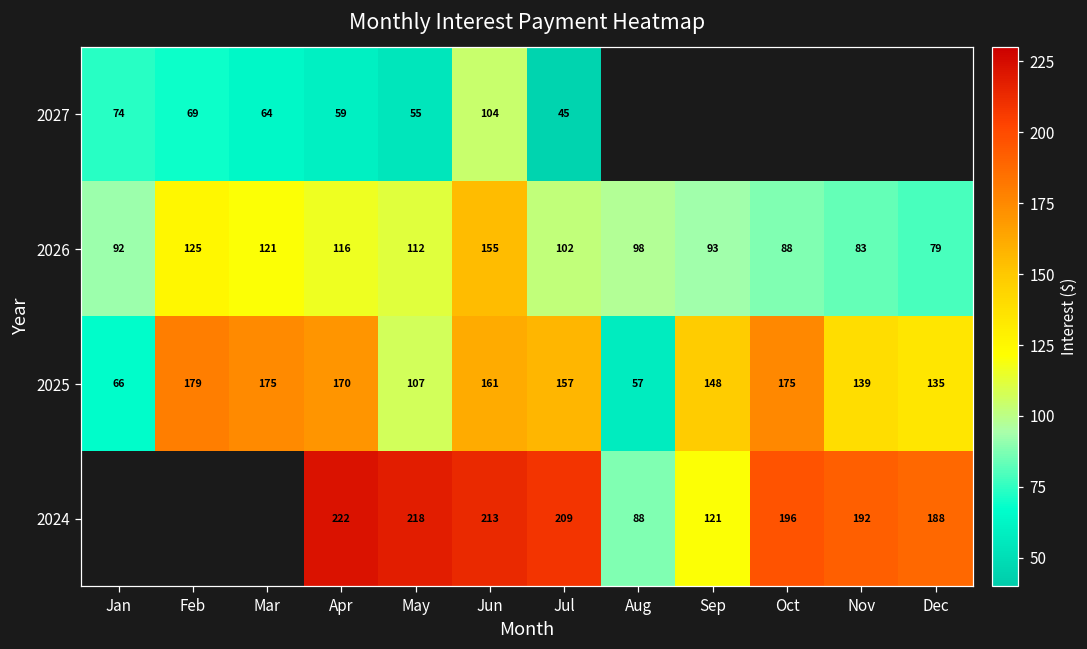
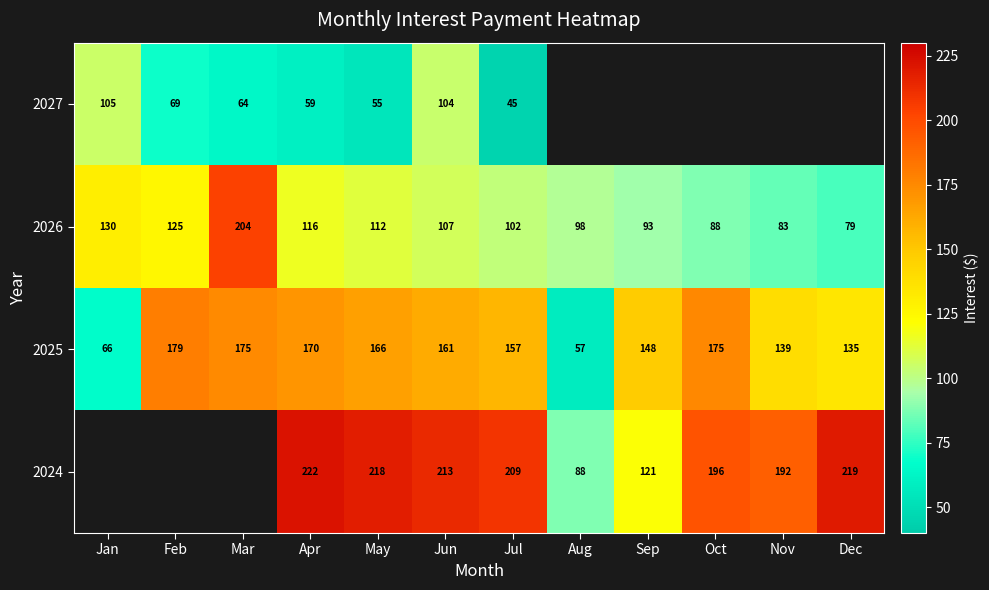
2027, Jan: 74 -> 105
2026, Jan: 92 -> 130
2026, Mar: 121 -> 204
2026, Jun: 155 -> 107
2025, May: 107 -> 166
2024, Dec: 188 -> 219
